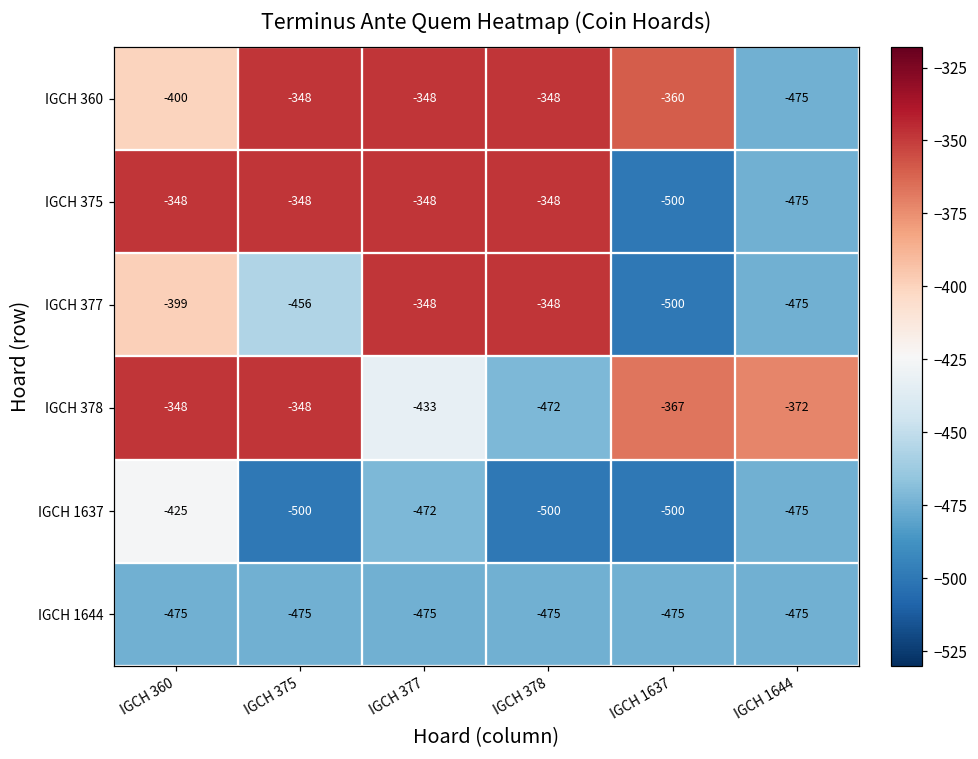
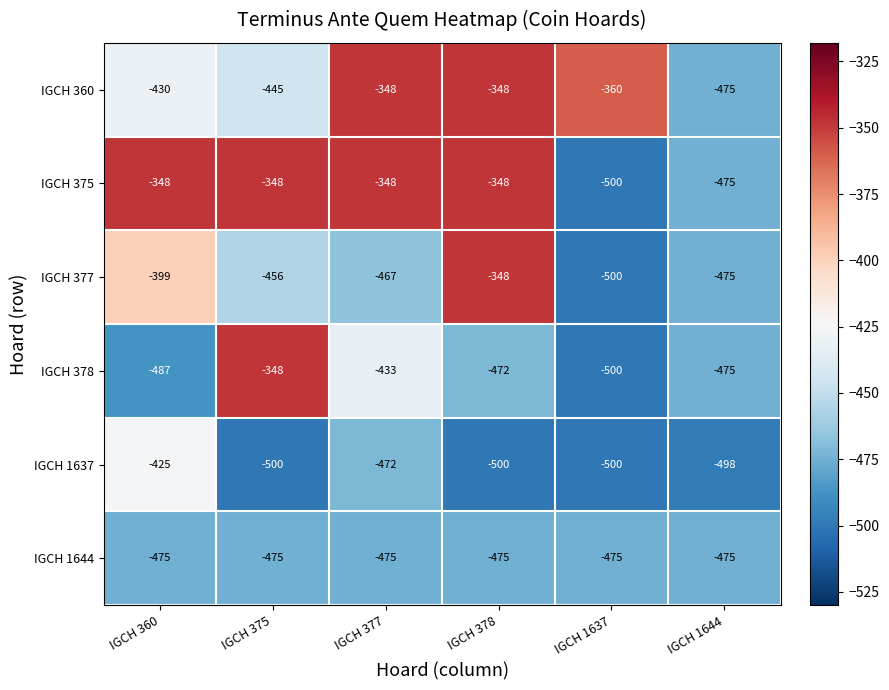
IGCH 360, IGCH 360: -400 -> -430
IGCH 360, IGCH 375: -348 -> -445
IGCH 377, IGCH 377: -348 -> -467
IGCH 378, IGCH 360: -348 -> -487
IGCH 378, IGCH 1637: -367 -> -500
IGCH 378, IGCH 1644: -372 -> -475
IGCH 1637, IGCH 1644: -475 -> -498
